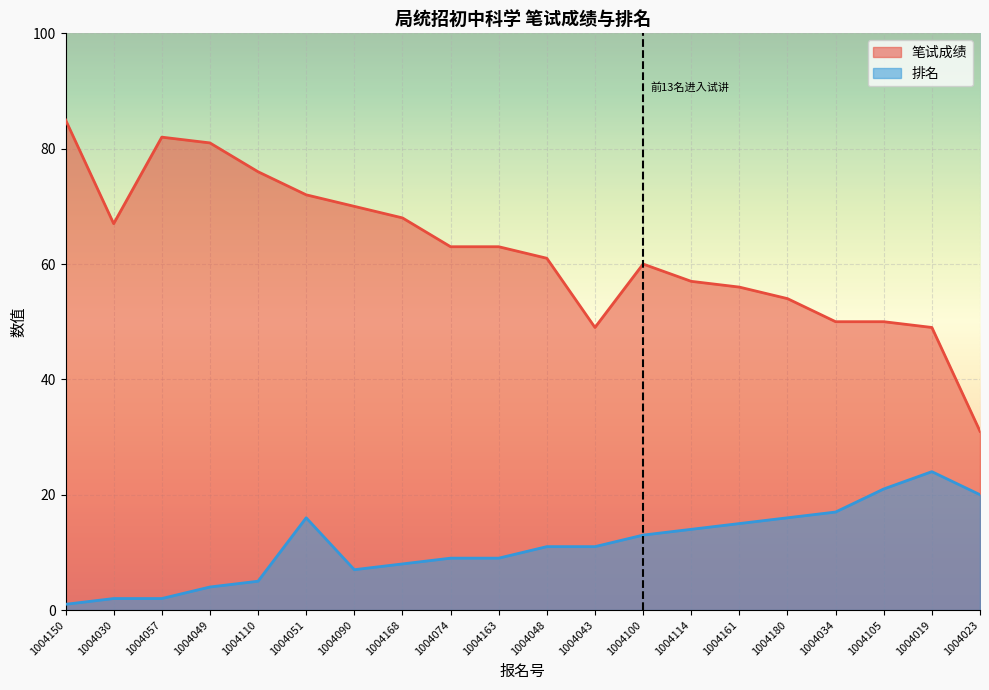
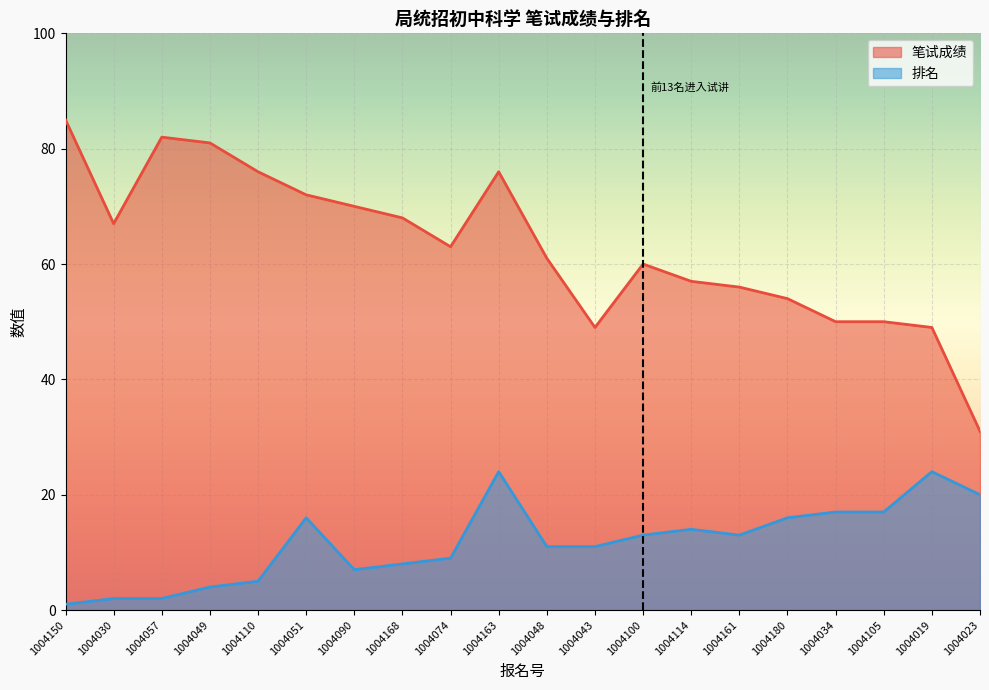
笔试成绩, 1004163: 63 -> 76
排名, 1004163: 9 -> 24
排名, 1004161: 15 -> 13
排名, 1004105: 21 -> 17
